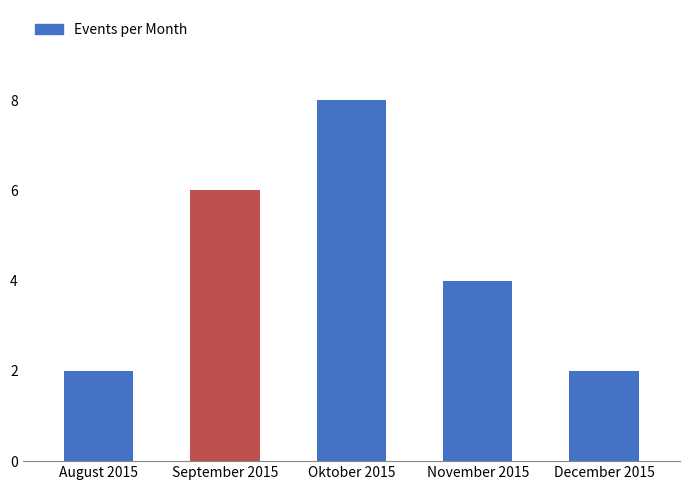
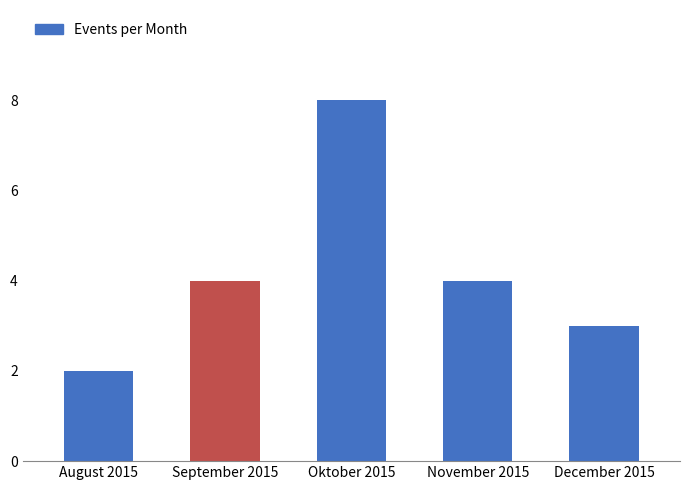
September 2015: 6 -> 4
December 2015: 2 -> 3
